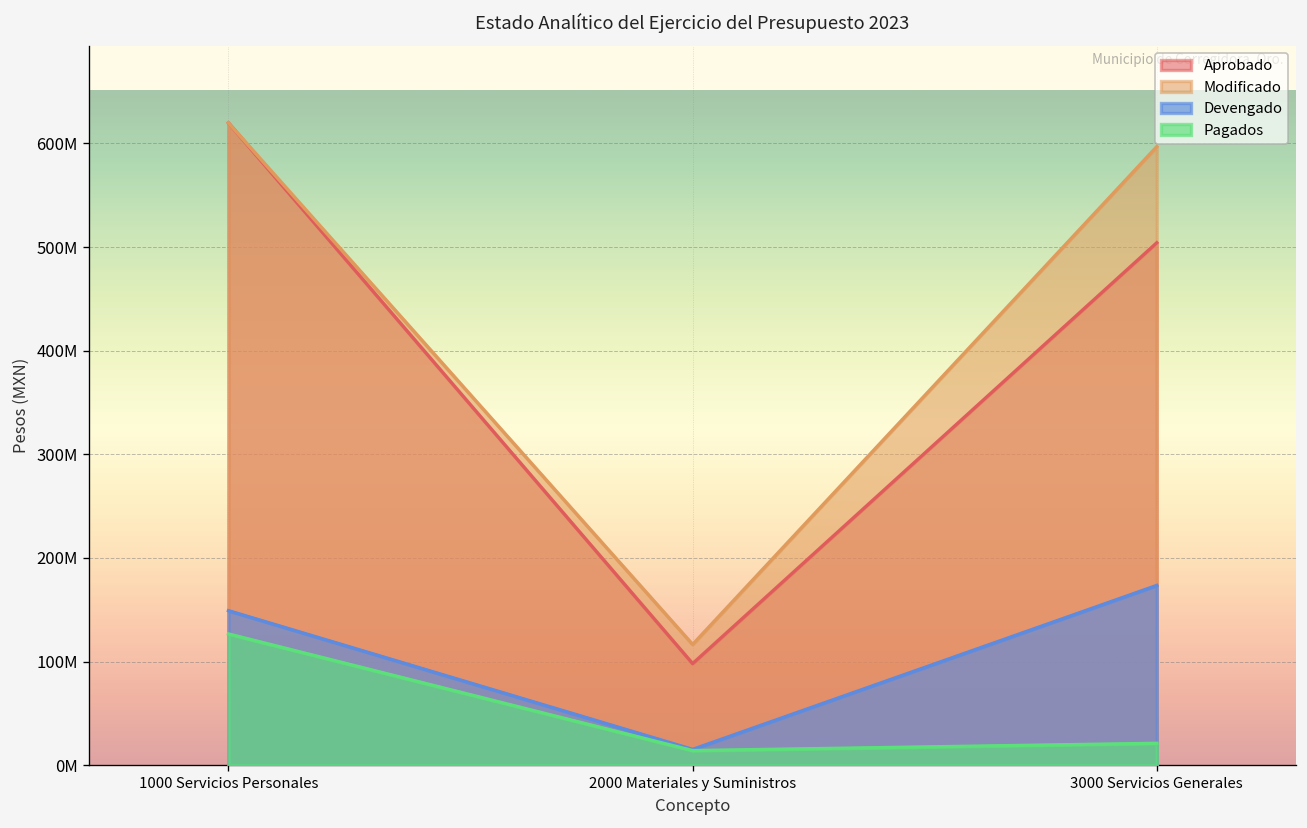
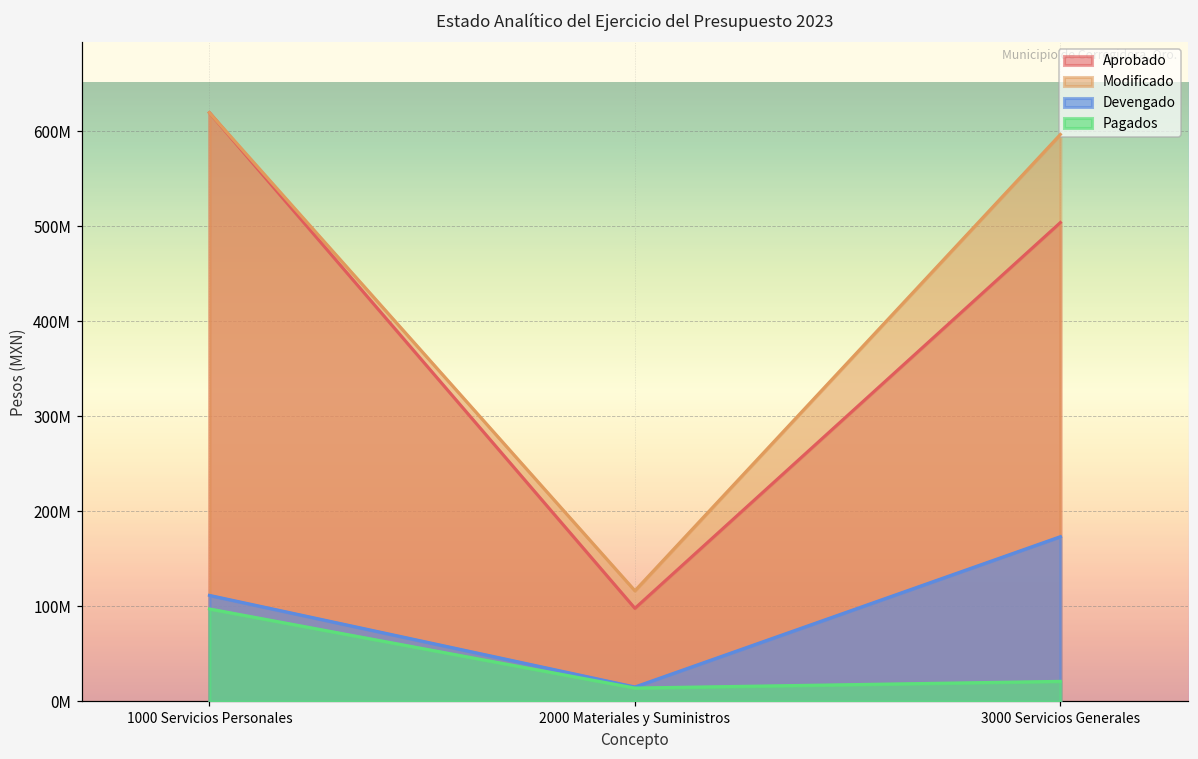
Devengado, 1000 Servicios Personales: 150000000 -> 110000000
Pagados, 1000 Servicios Personales: 130000000 -> 100000000
